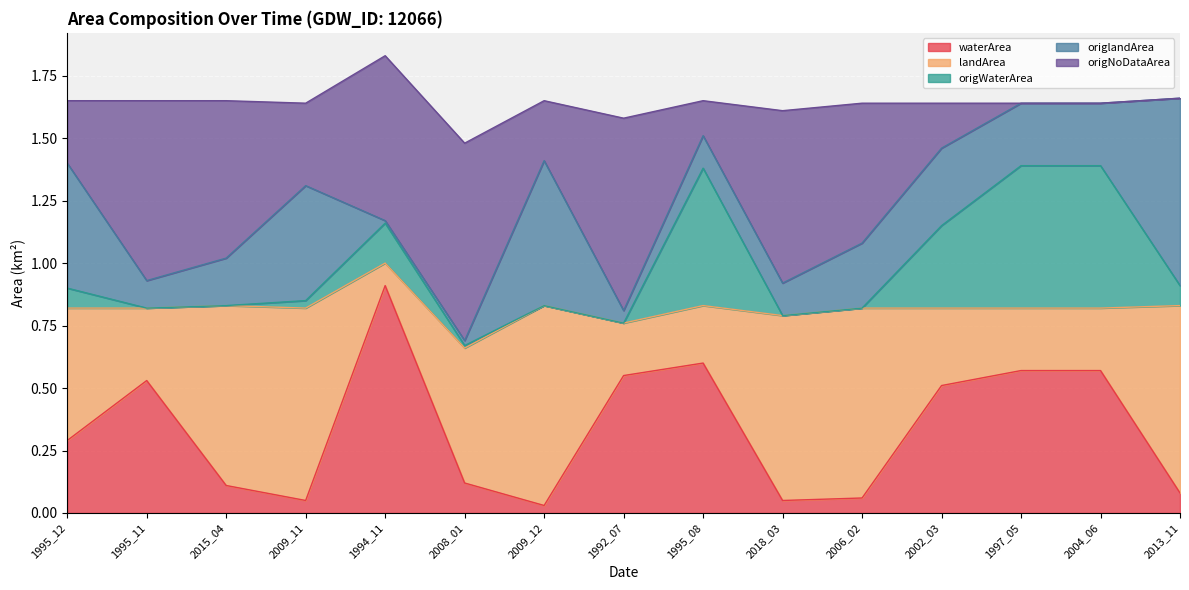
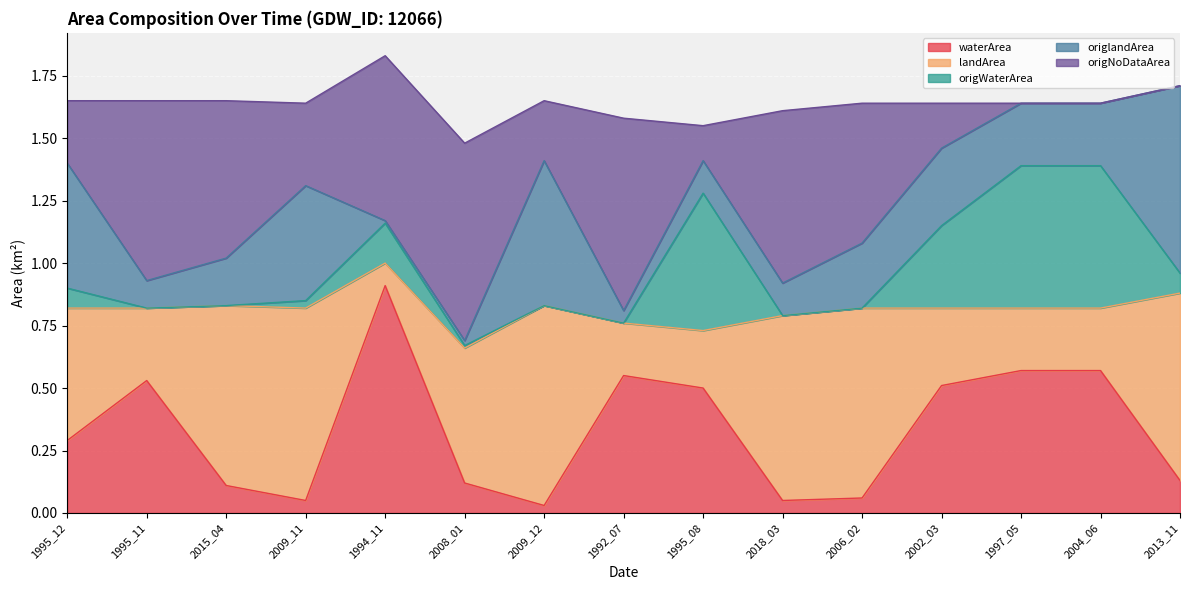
waterArea, 1995_08: 0.6 -> 0.5
waterArea, 2013_11: 0.08 -> 0.13
